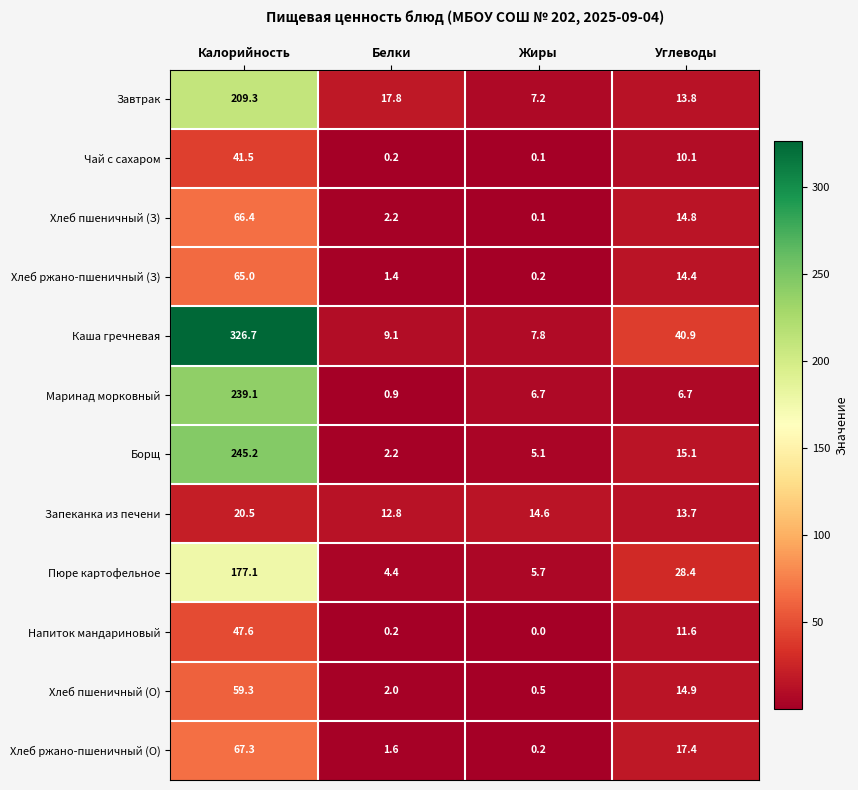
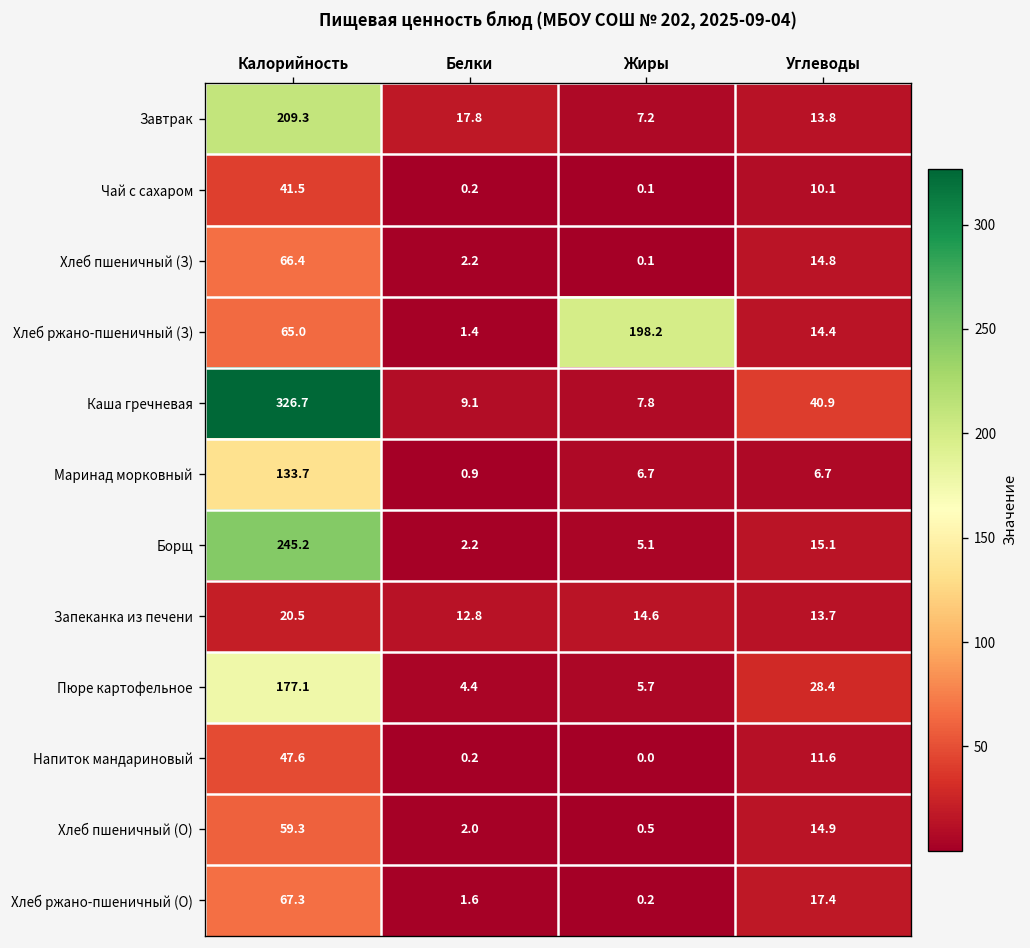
Хлеб ржано-пшеничный (З), Жиры: 0.2 -> 198.2
Маринад морковный, Калорийность: 239.1 -> 133.7
